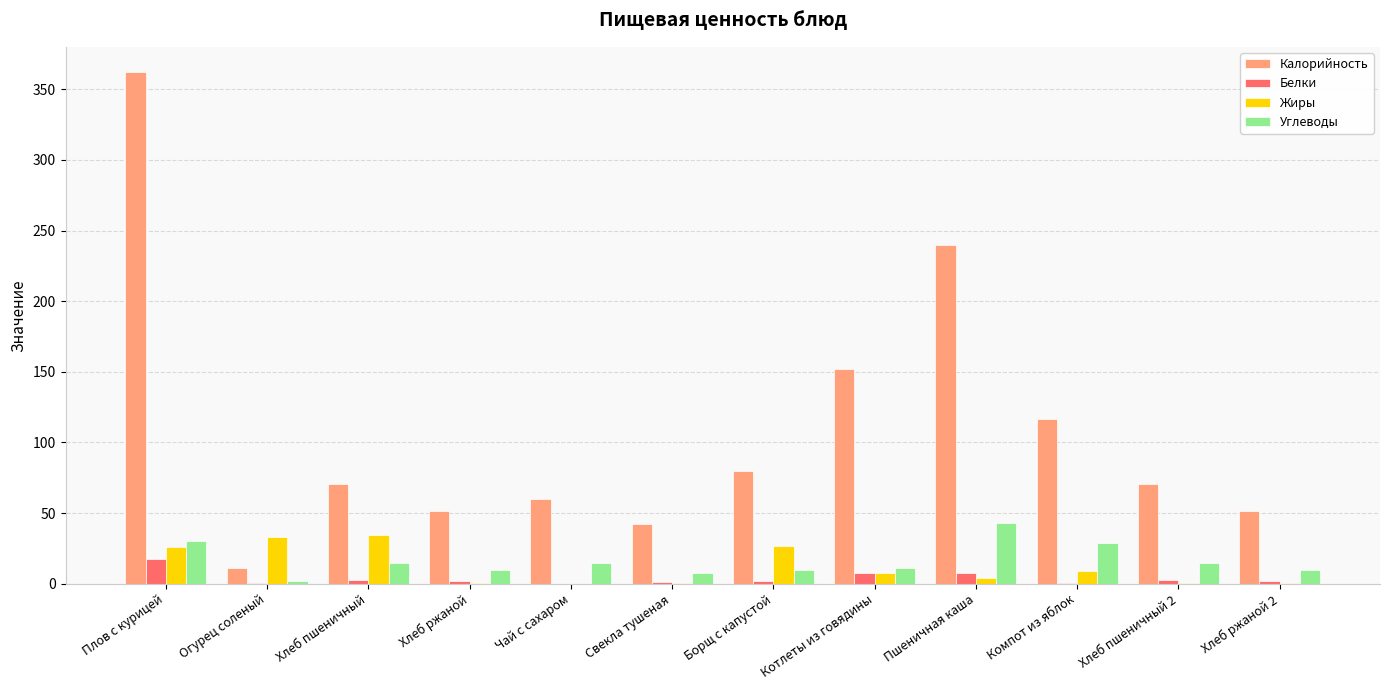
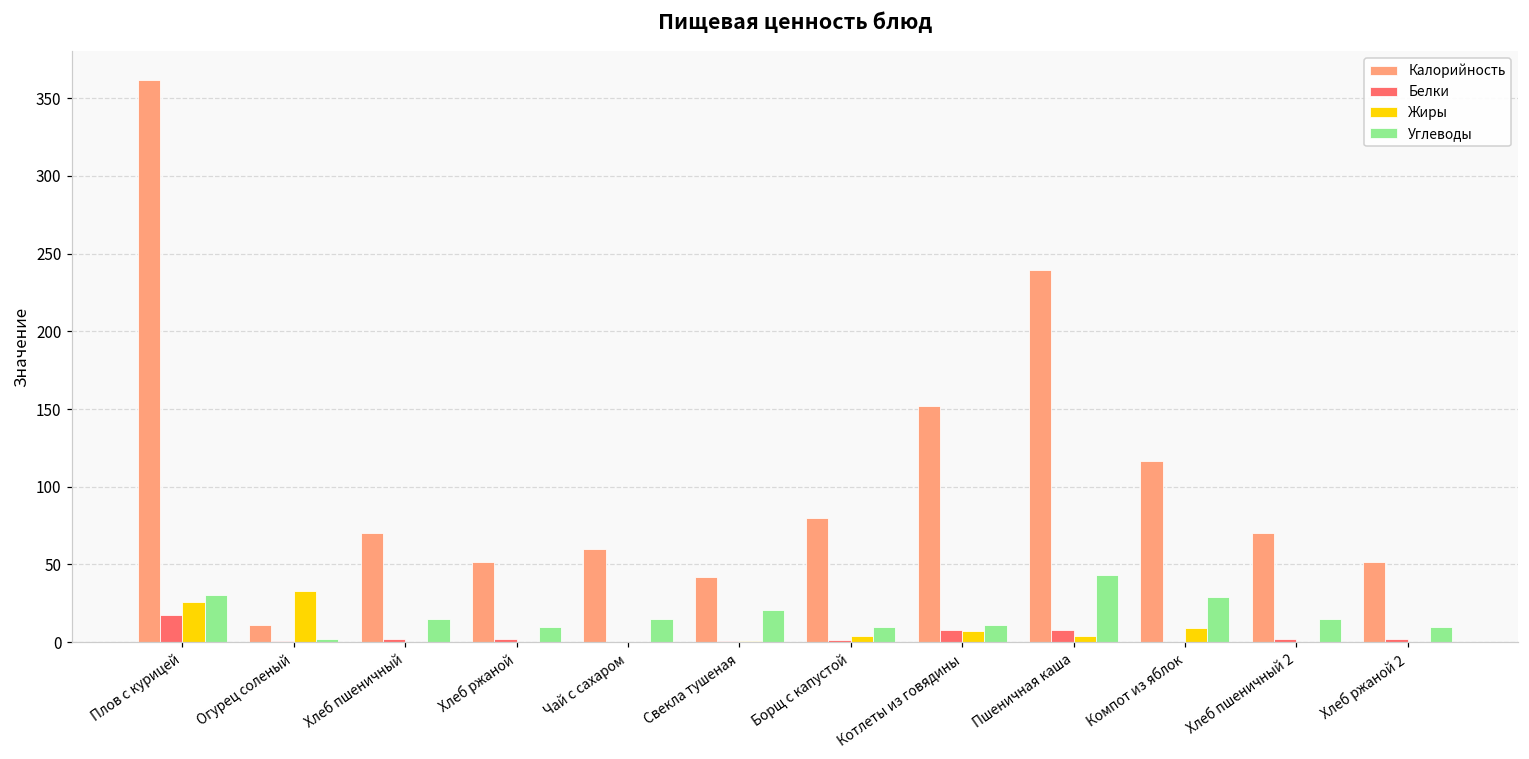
Жиры, Хлеб пшеничный: 35 -> 0
Углеводы, Свекла тушеная: 8 -> 20
Жиры, Борщ с капустой: 27 -> 4
